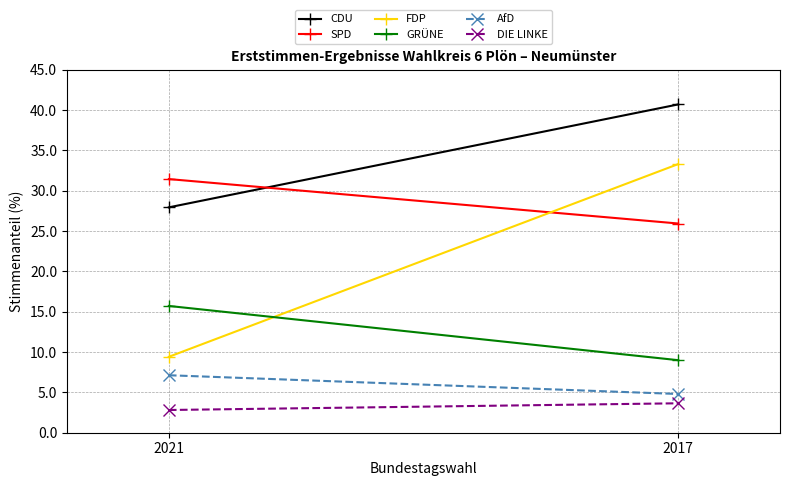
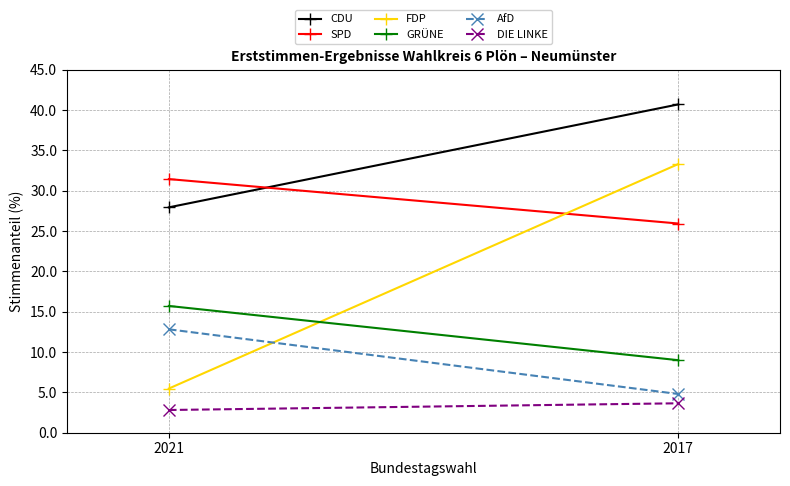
FDP, 2021: 9 -> 5
AfD, 2021: 7 -> 13
